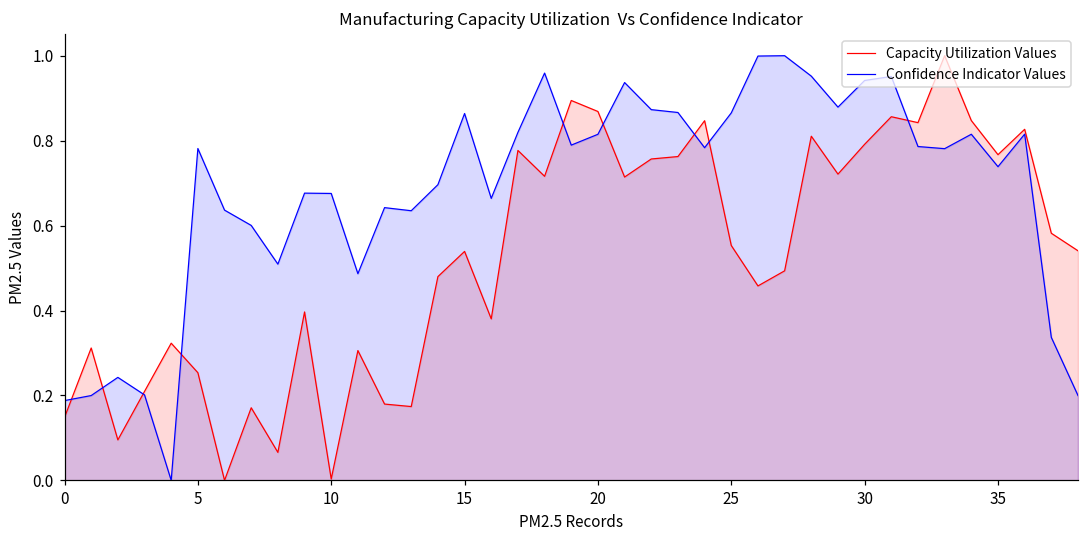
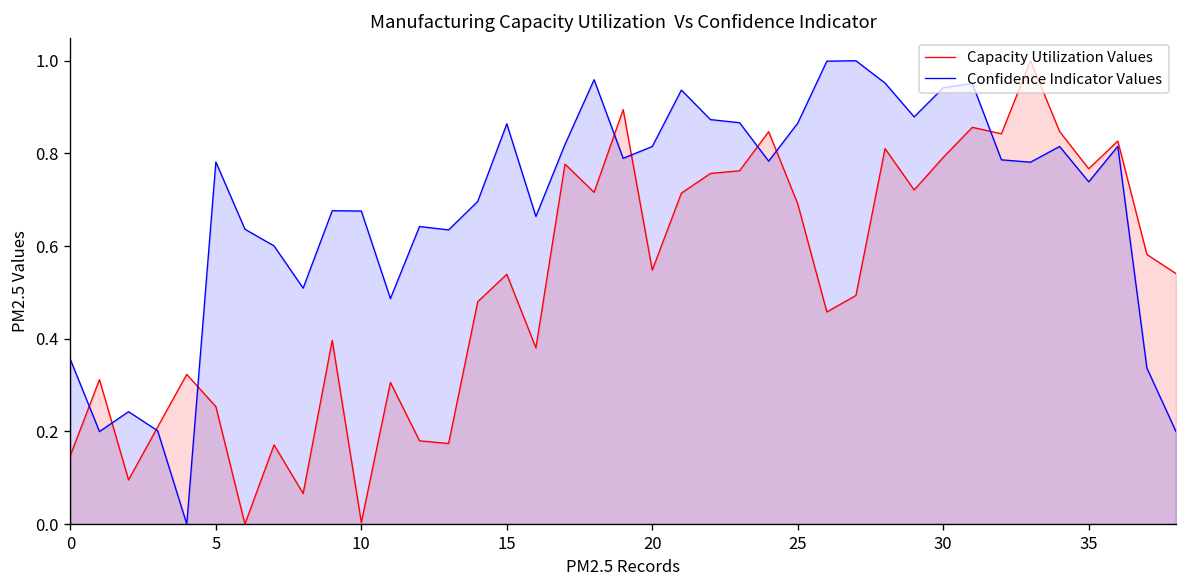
Confidence Indicator Values, 0: 0.19 -> 0.36
Capacity Utilization Values, 20: 0.87 -> 0.55
Capacity Utilization Values, 25: 0.55 -> 0.69
